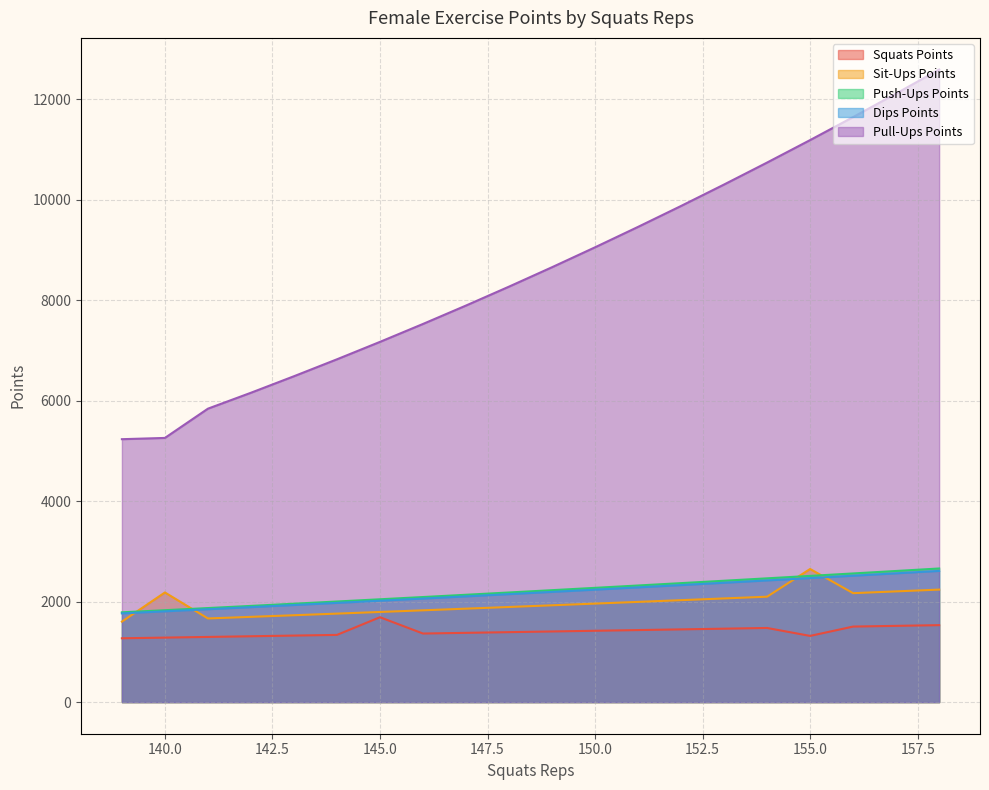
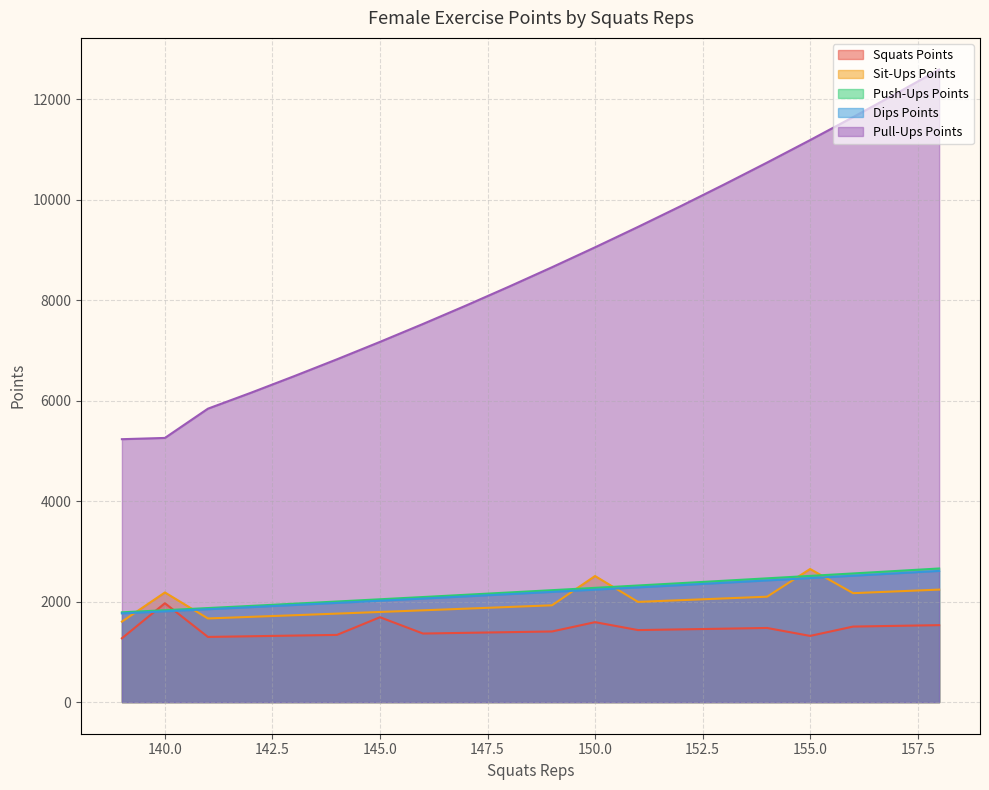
Squats Points, 140.0: 1300 -> 2000
Squats Points, 150.0: 1400 -> 1600
Sit-Ups Points, 150.0: 2000 -> 2500
